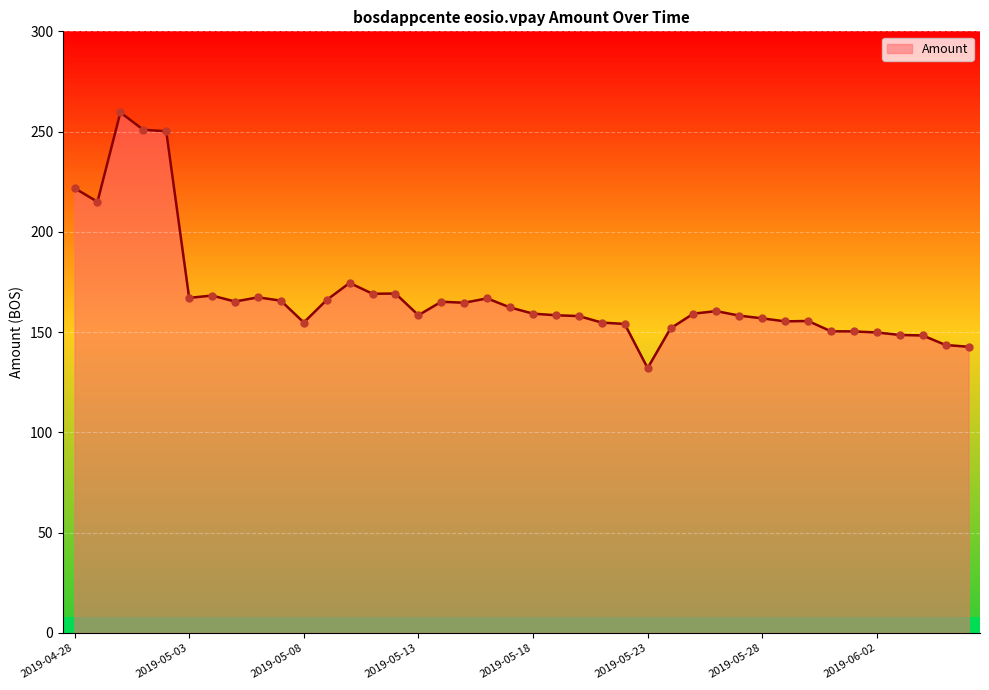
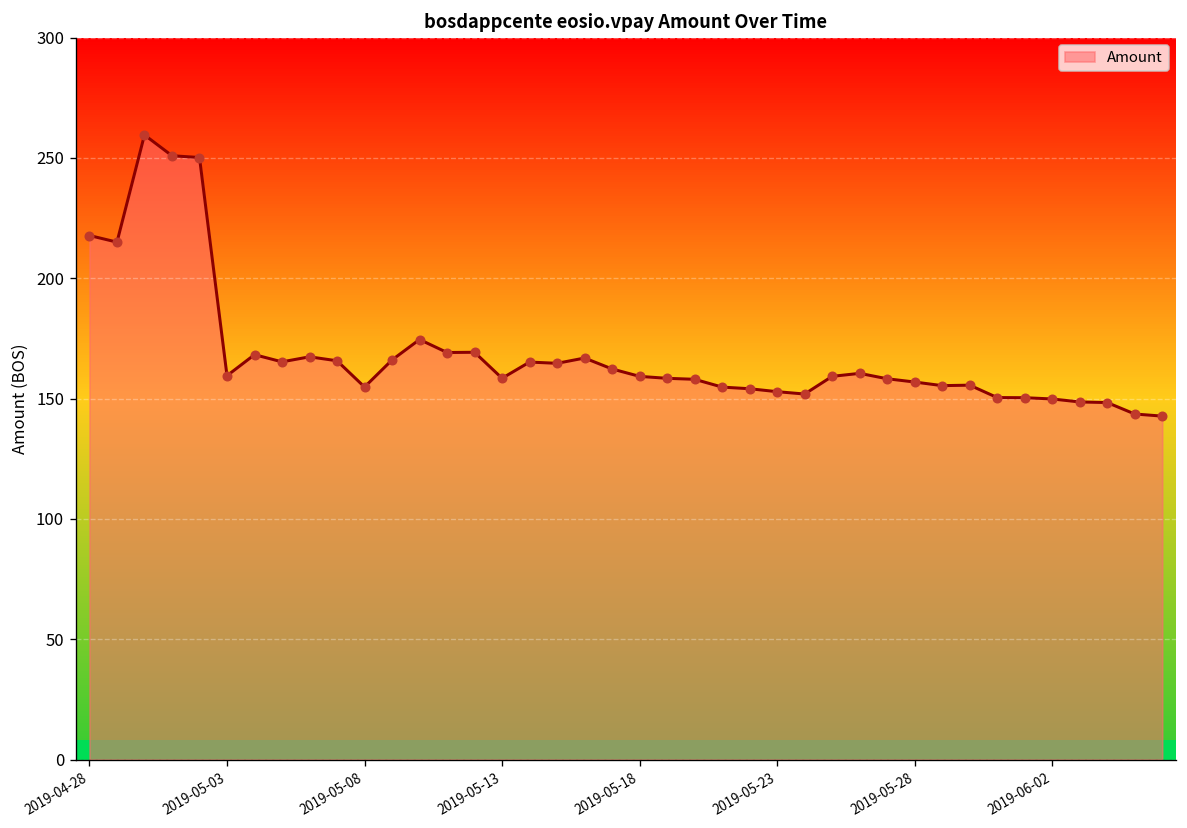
Amount, 2019-04-28: 222 -> 218
Amount, 2019-05-03: 167 -> 160
Amount, 2019-05-23: 132 -> 153
